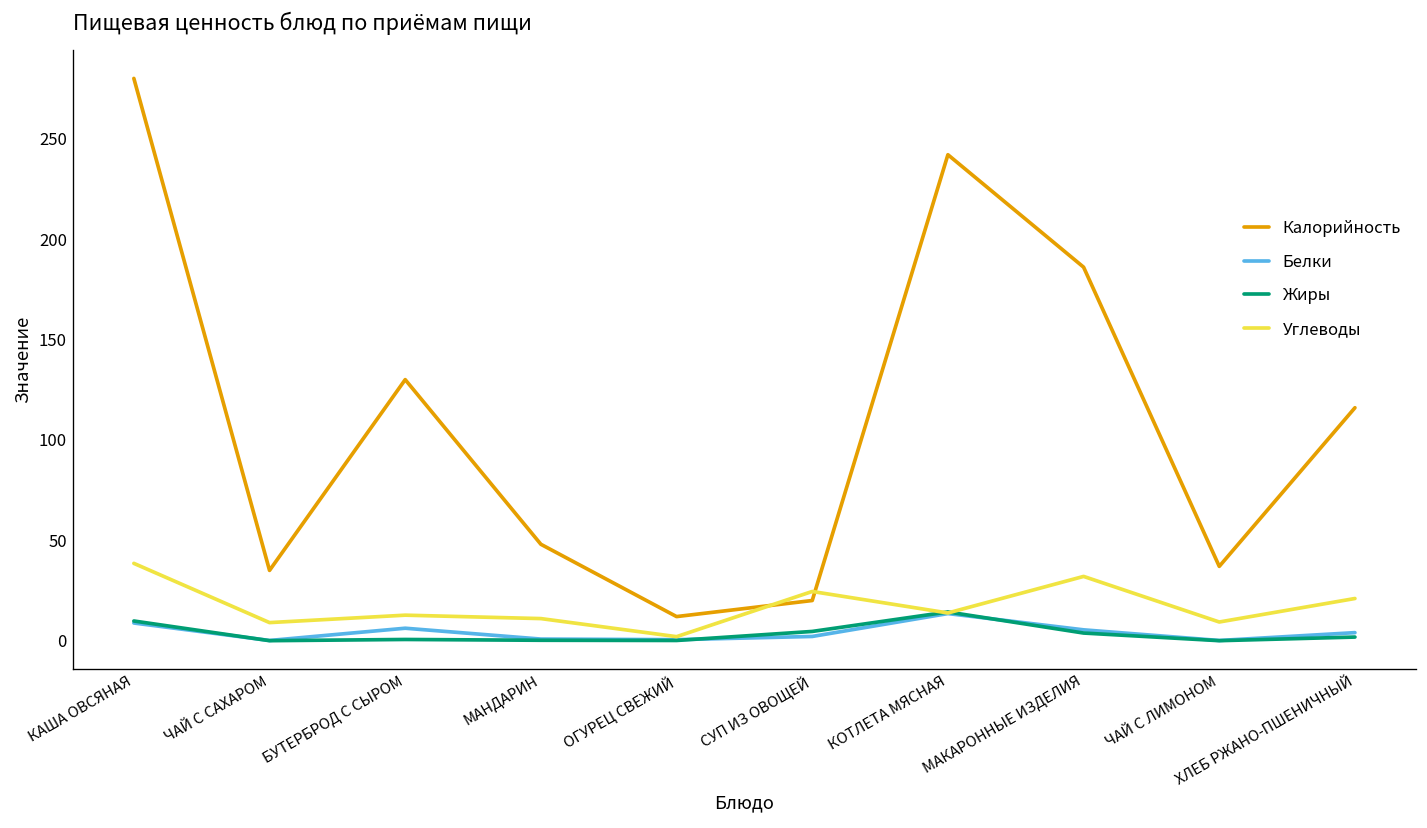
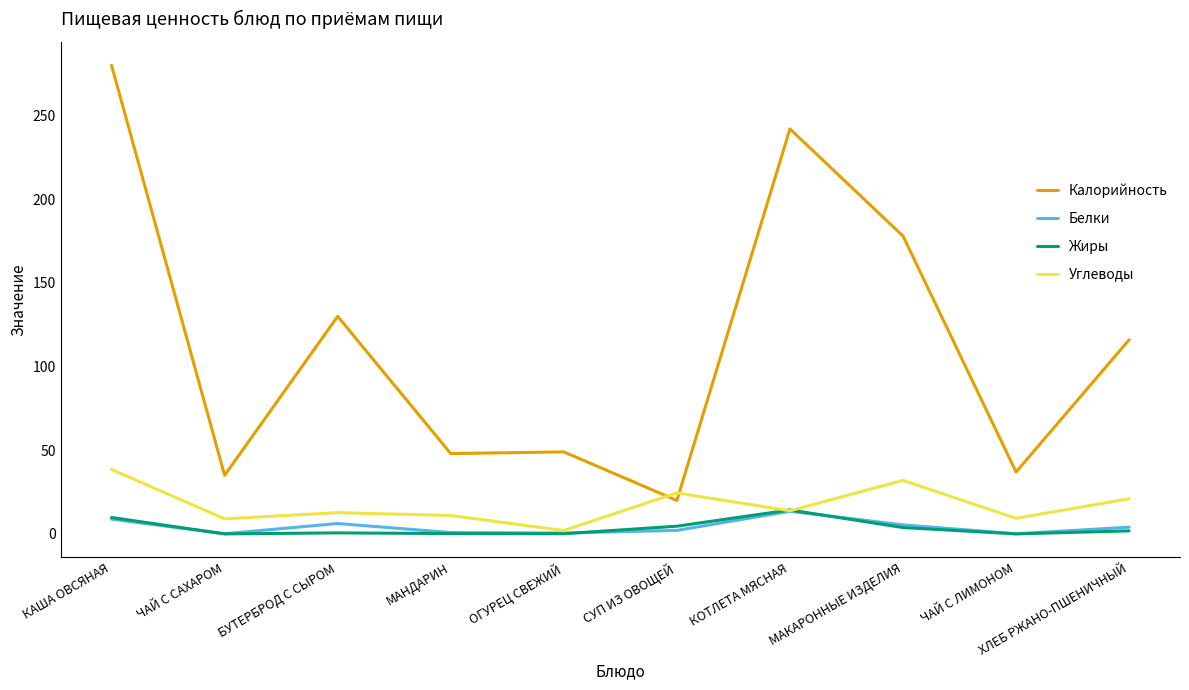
Калорийность, ОГУРЕЦ СВЕЖИЙ: 12 -> 49
Калорийность, МАКАРОННЫЕ ИЗДЕЛИЯ: 186 -> 178
